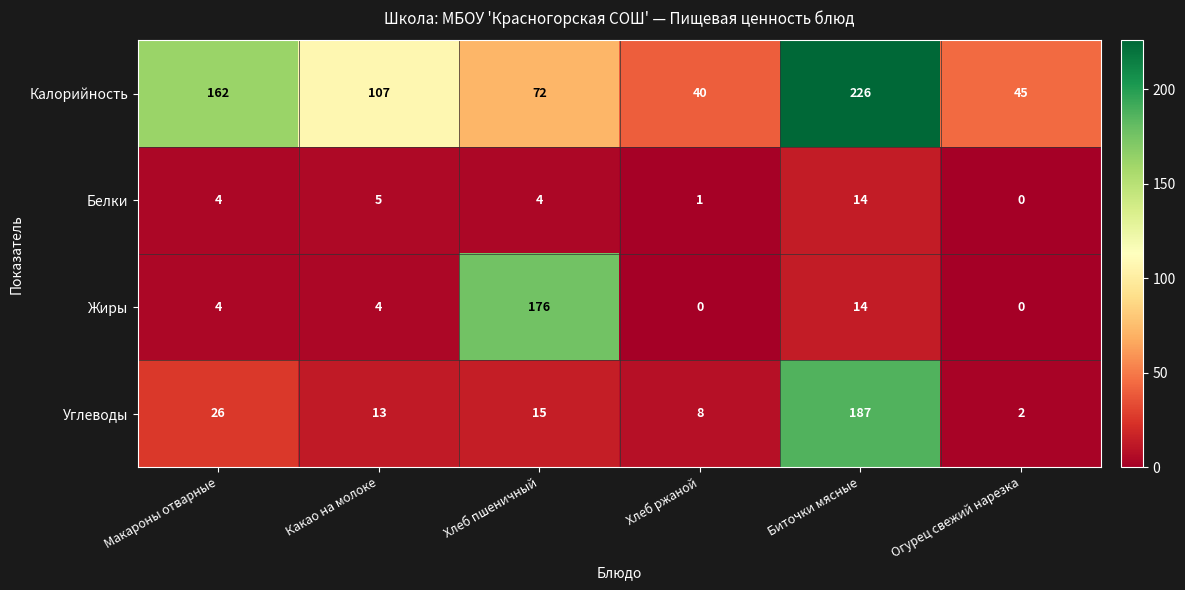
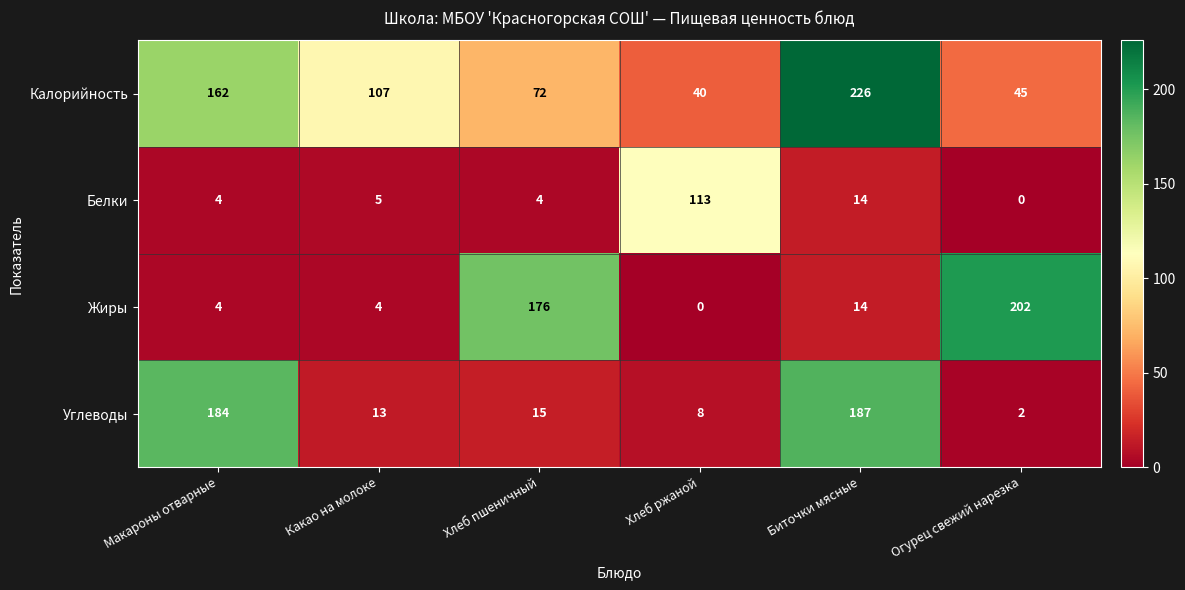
Белки, Хлеб ржаной: 1 -> 113
Жиры, Огурец свежий нарезка: 0 -> 202
Углеводы, Макароны отварные: 26 -> 184
